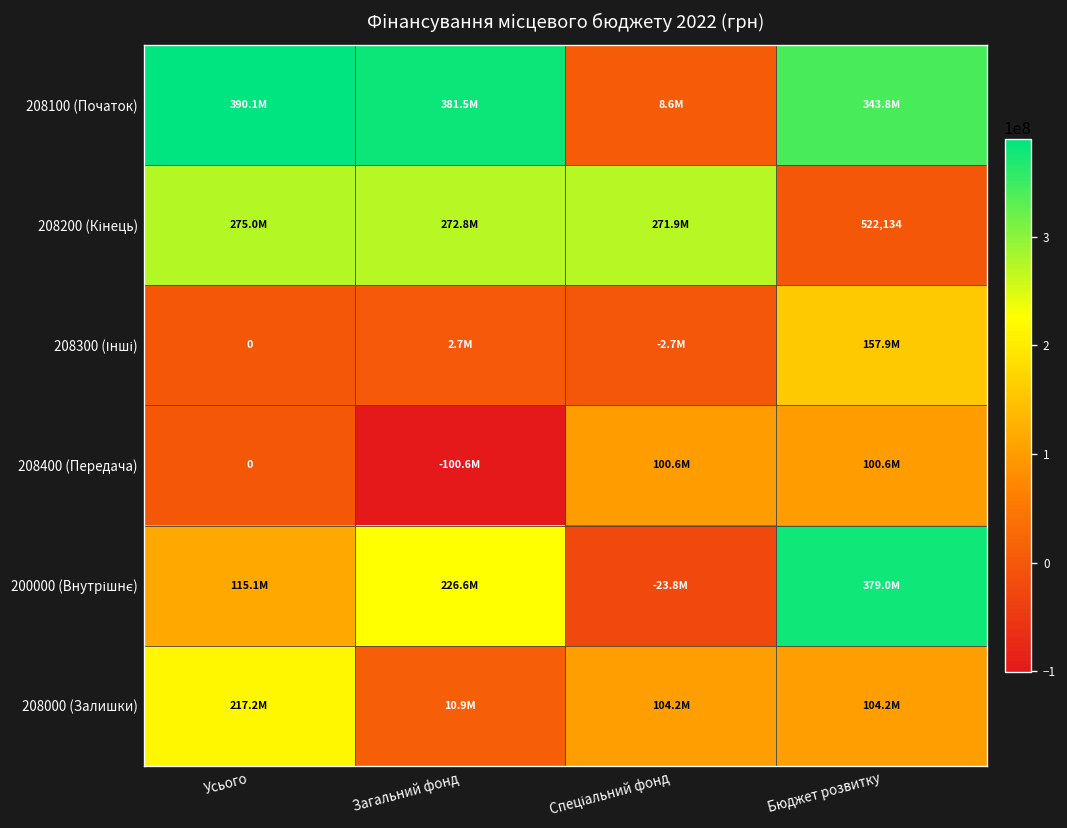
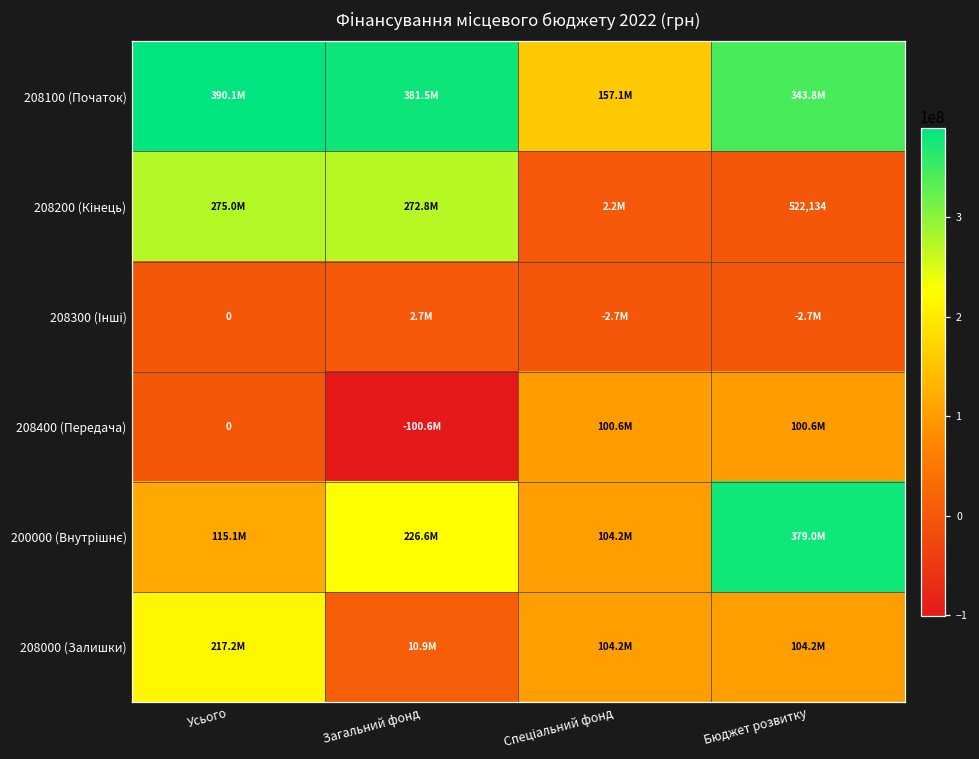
208100 (Початок), Спеціальний фонд: 8.6M -> 157.1M
208200 (Кінець), Спеціальний фонд: 271.9M -> 2.2M
208300 (Інші), Бюджет розвитку: 157.9M -> -2.7M
200000 (Внутрішнє), Спеціальний фонд: -23.8M -> 104.2M
